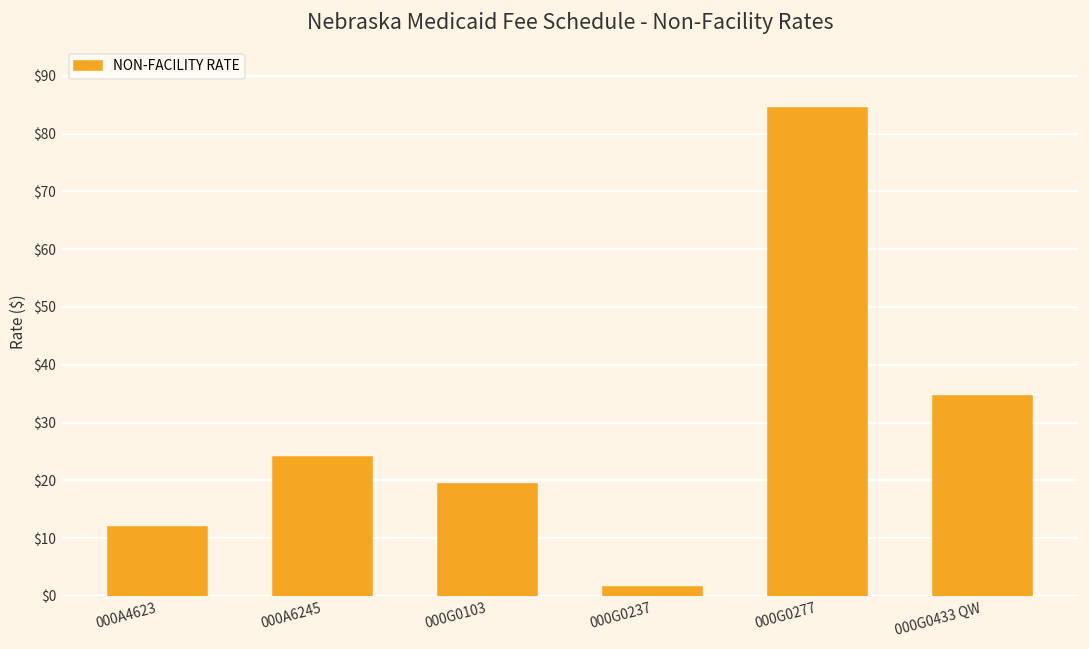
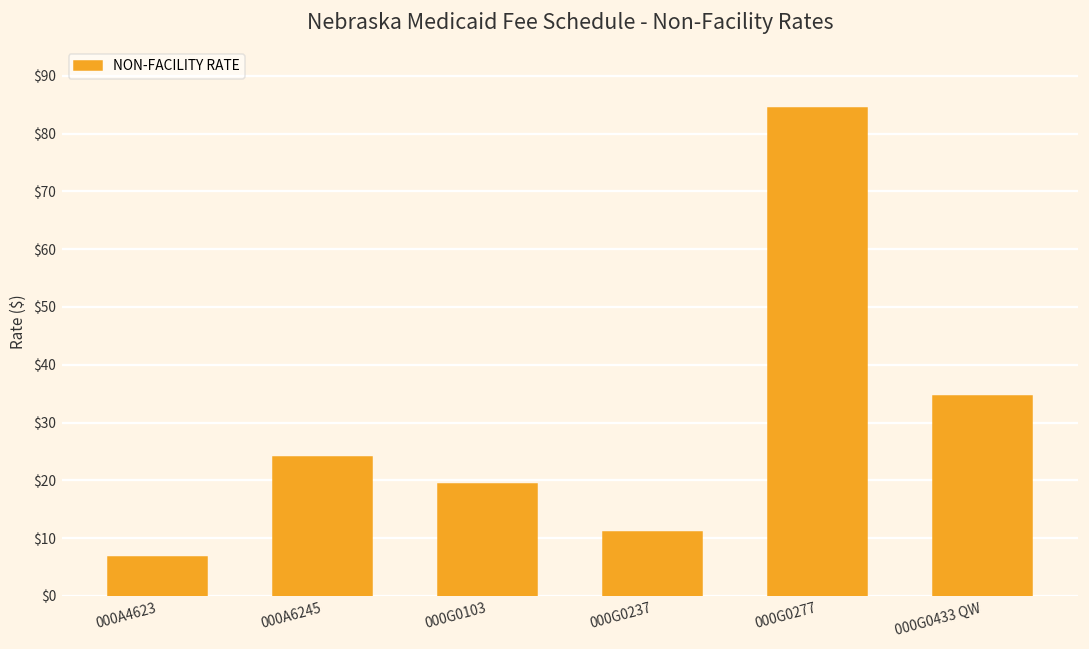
000A4623: $12 -> $7
000G0237: $2 -> $11
